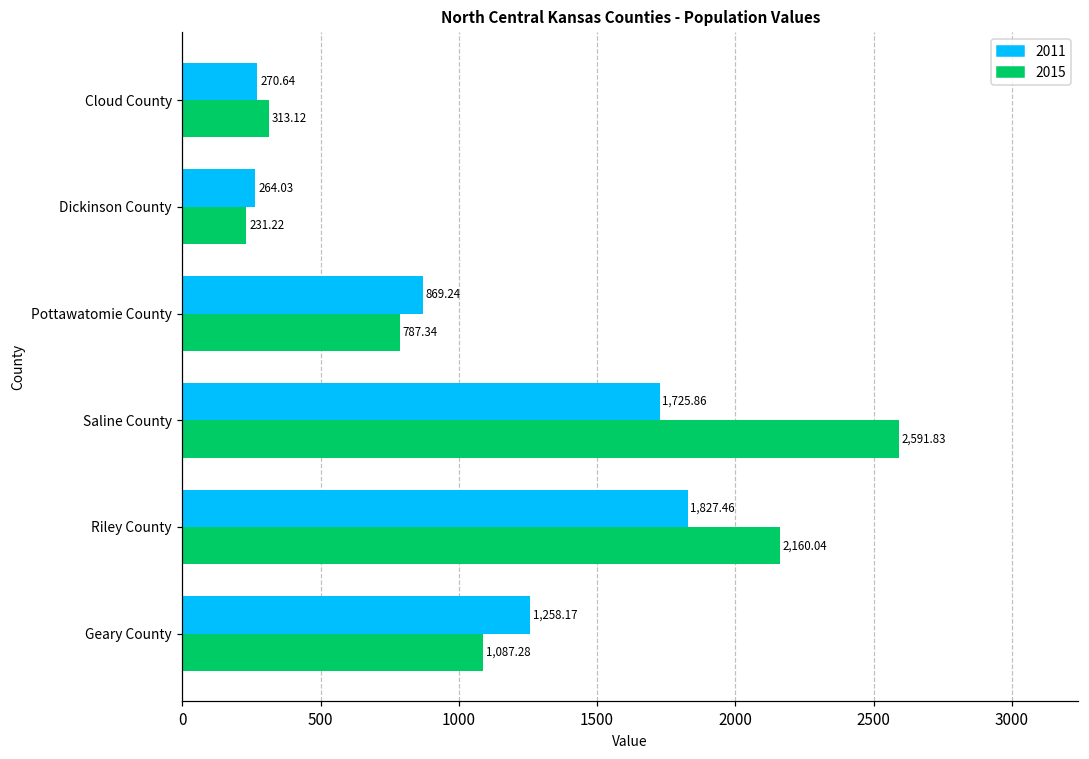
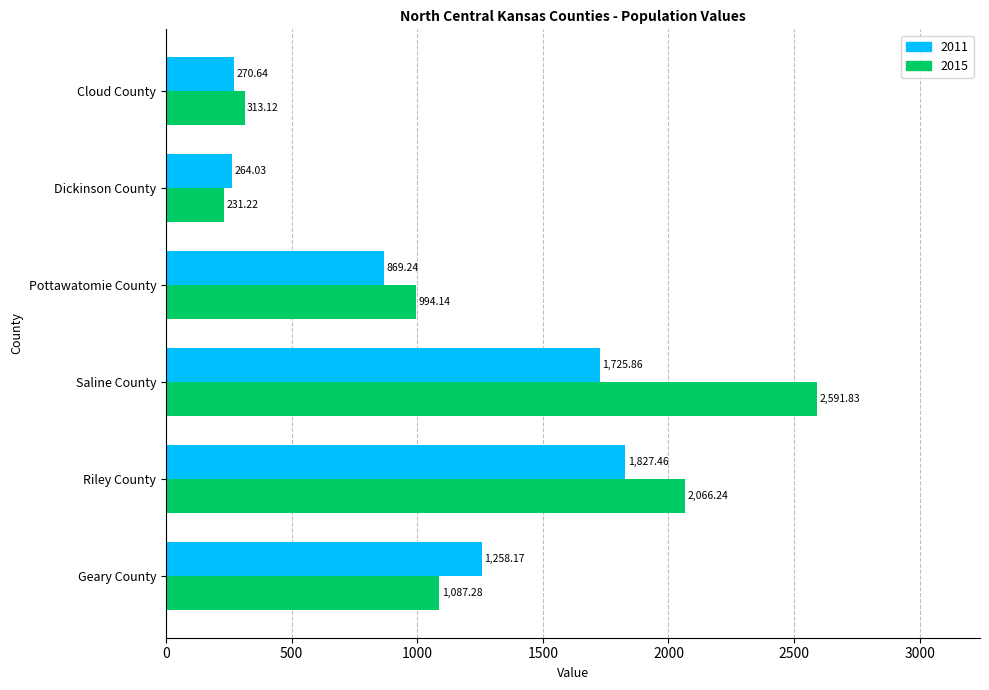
2015, Pottawatomie County: 787.34 -> 994.14
2015, Riley County: 2,160.04 -> 2,066.24
